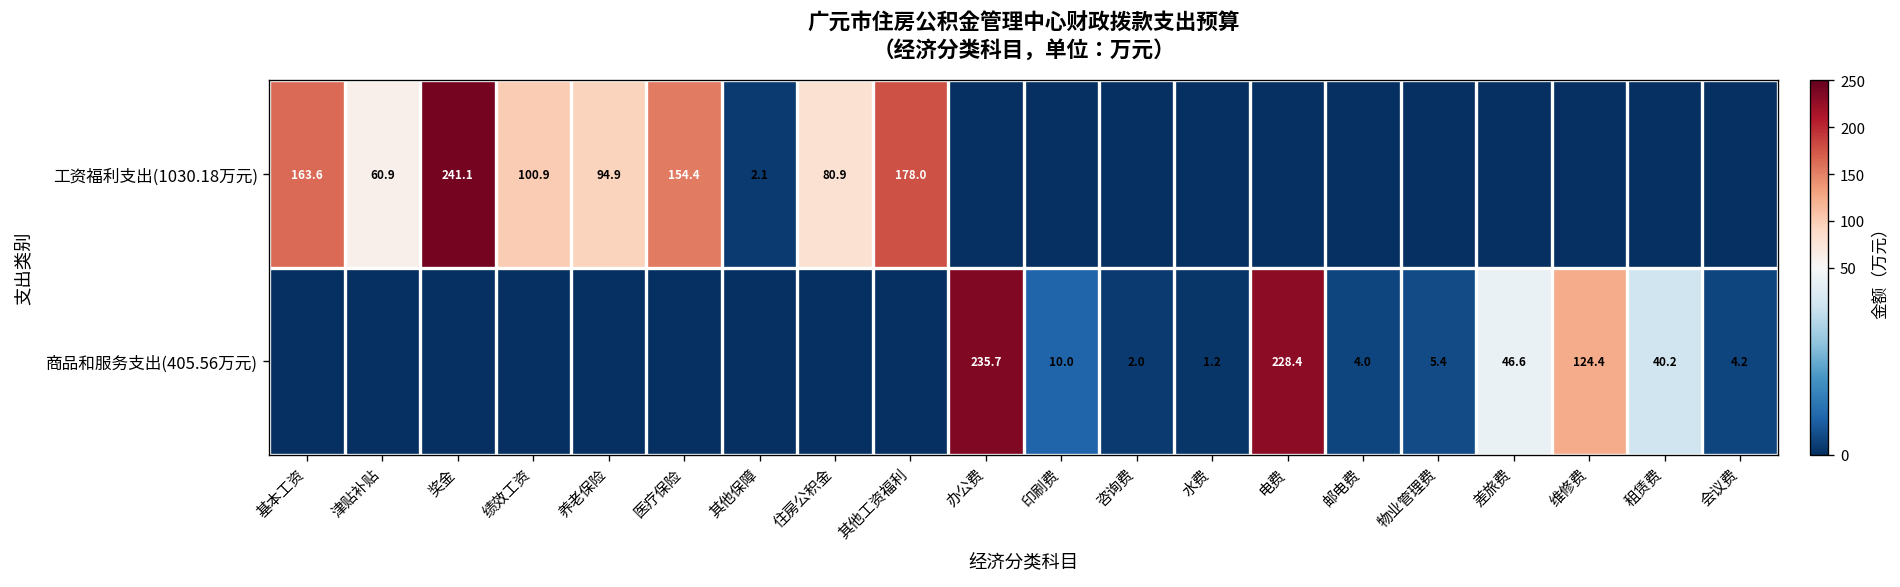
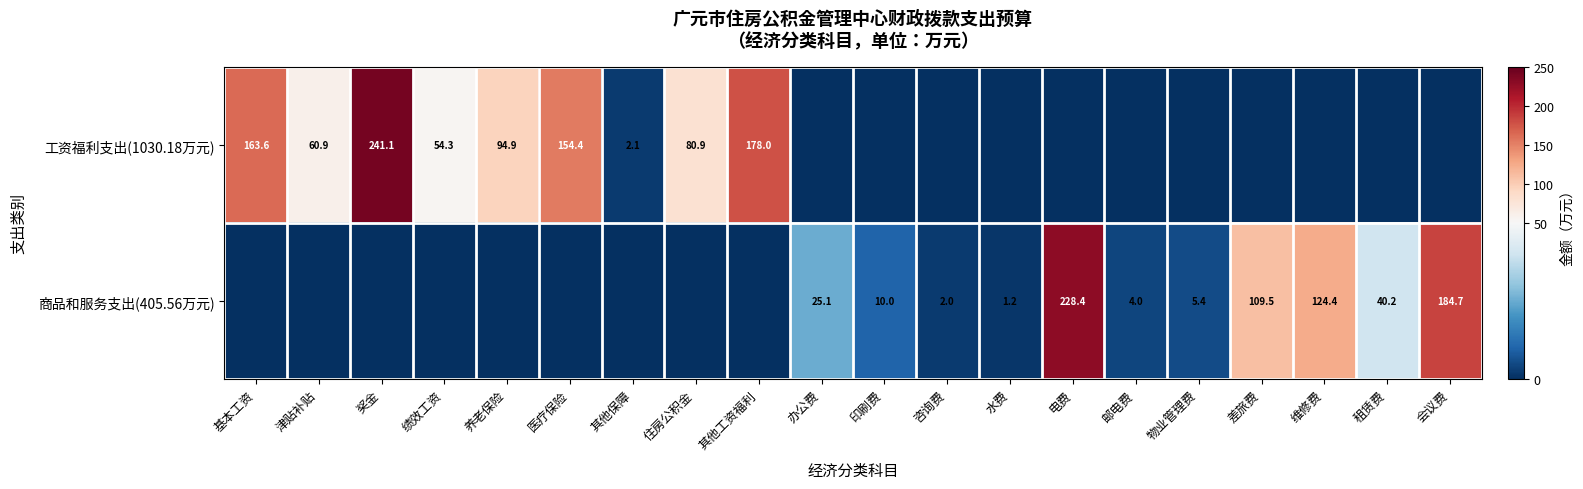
工资福利支出(1030.18万元), 绩效工资: 100.9 -> 54.3
商品和服务支出(405.56万元), 办公费: 235.7 -> 25.1
商品和服务支出(405.56万元), 差旅费: 46.6 -> 109.5
商品和服务支出(405.56万元), 会议费: 4.2 -> 184.7
